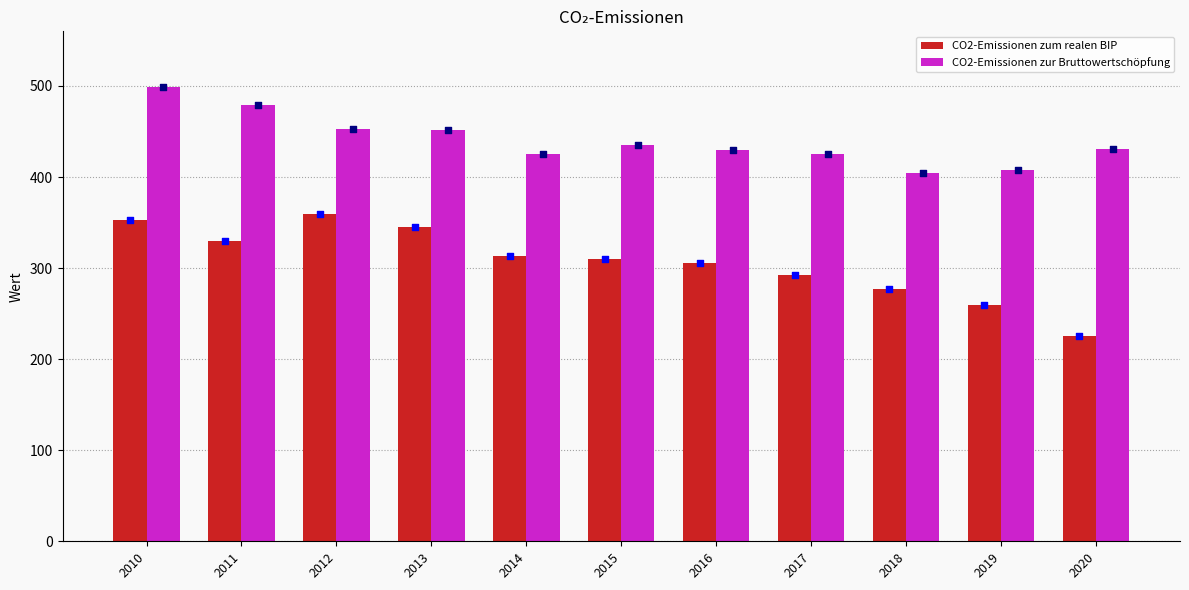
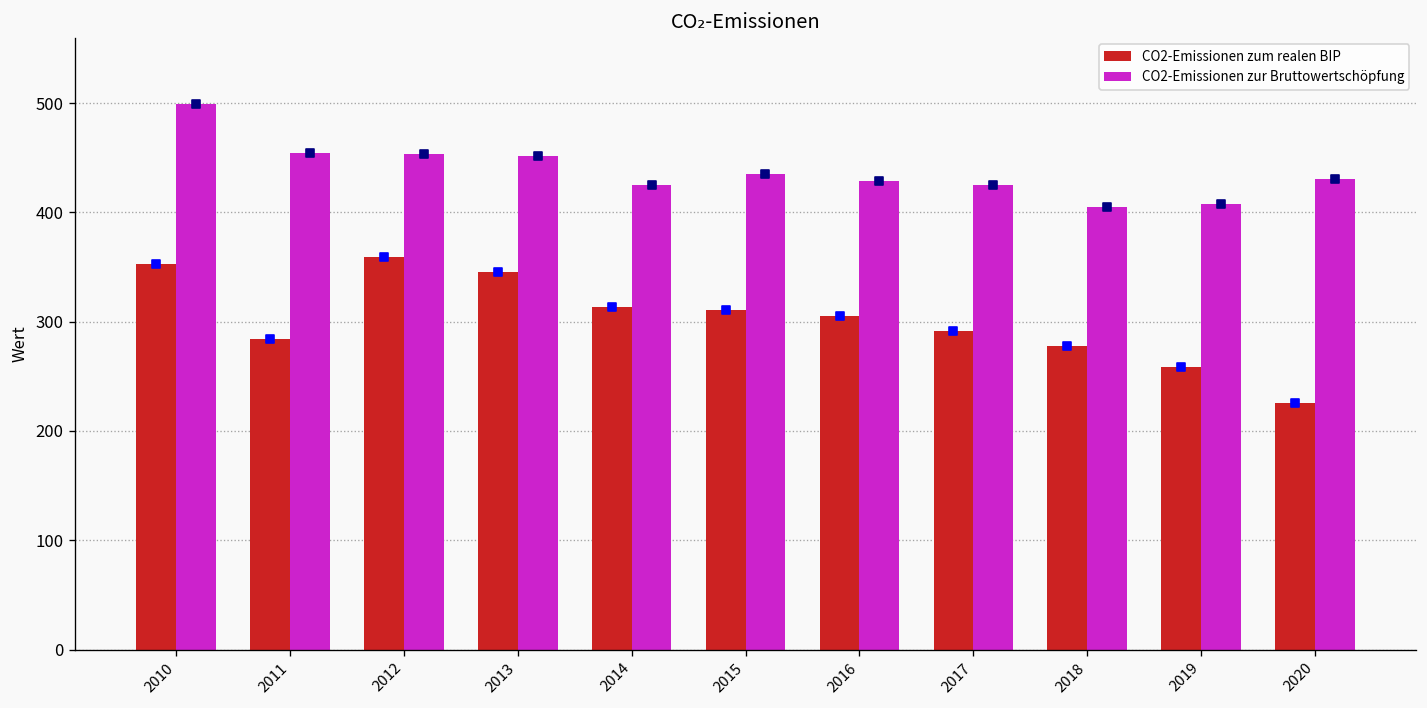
CO2-Emissionen zum realen BIP, 2011: 330 -> 280
CO2-Emissionen zur Bruttowertschöpfung, 2011: 480 -> 450
